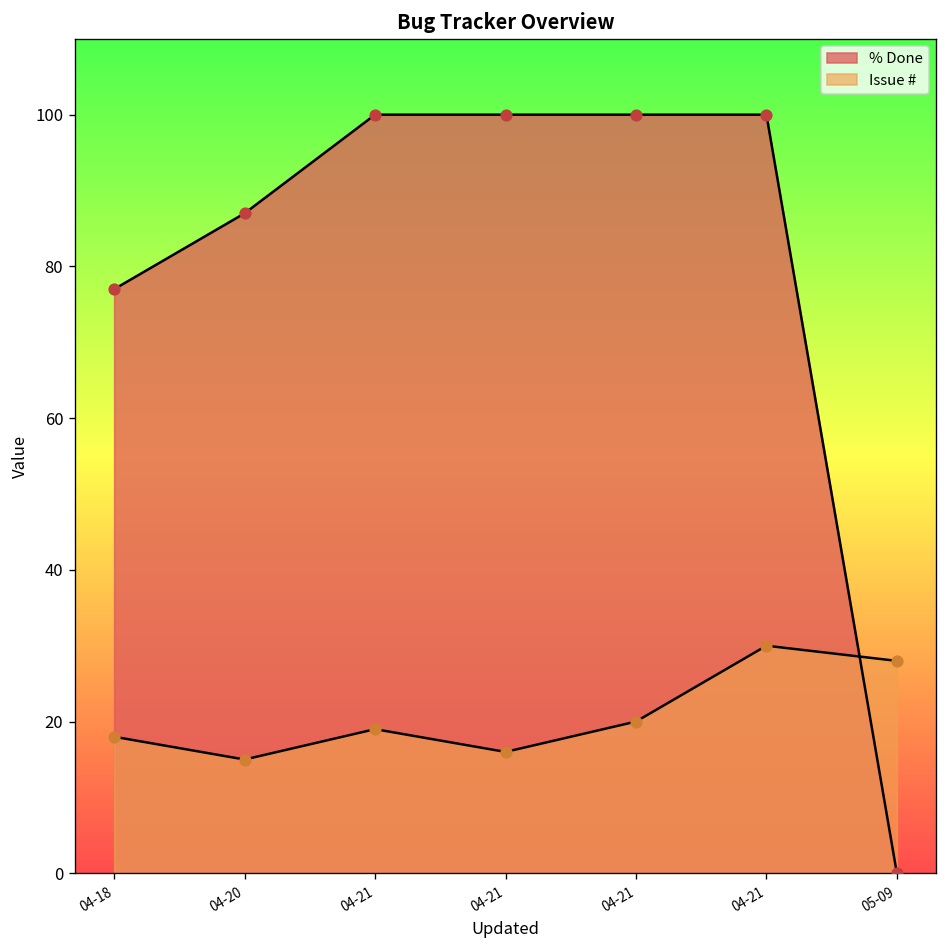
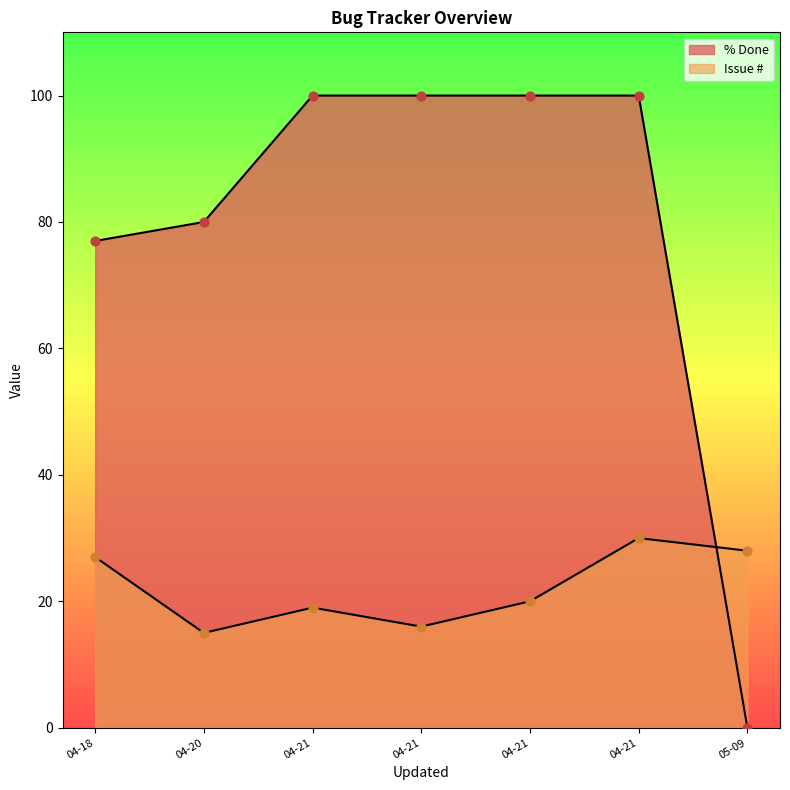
Issue #, 04-18: 18 -> 27
% Done, 04-20: 87 -> 80
